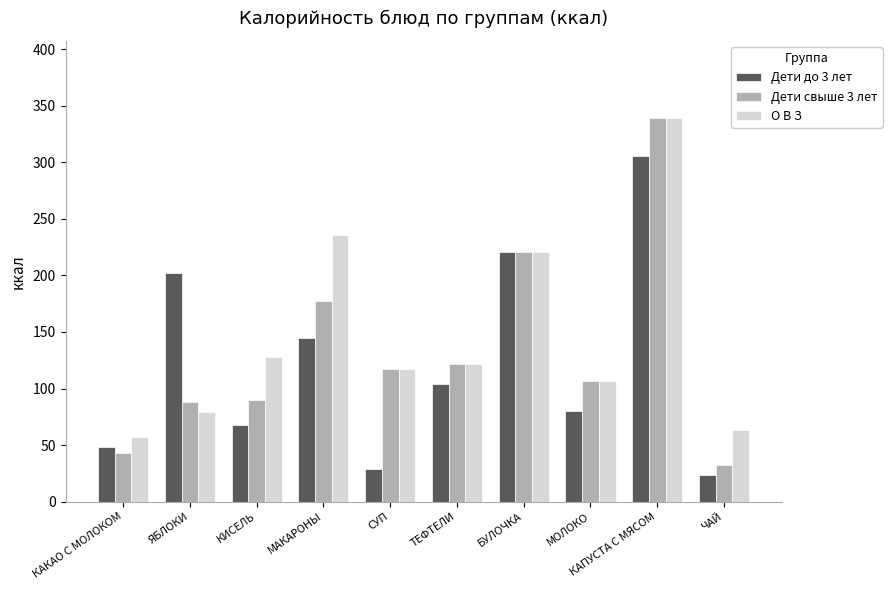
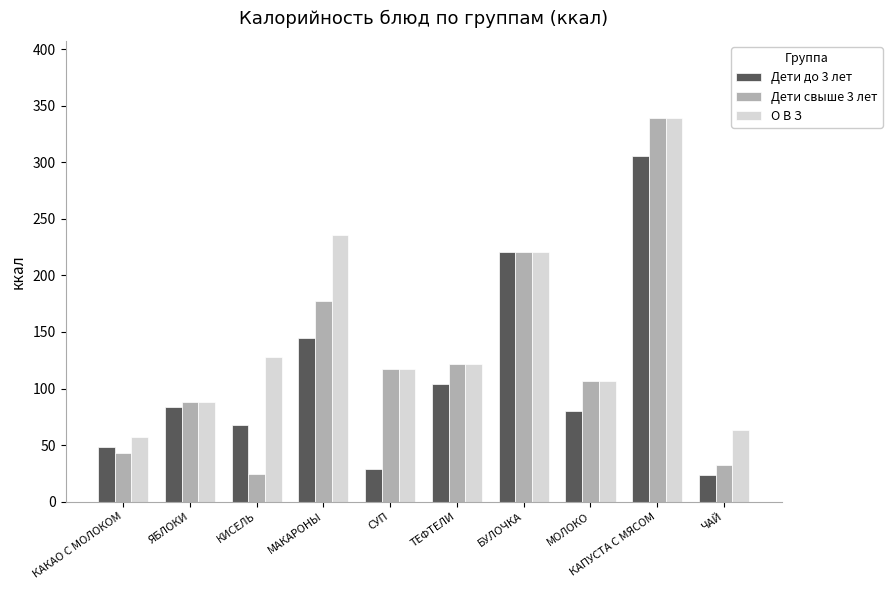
Дети до 3 лет, ЯБЛОКИ: 203 -> 84
О В З, ЯБЛОКИ: 79 -> 88
Дети свыше 3 лет, КИСЕЛЬ: 90 -> 24
